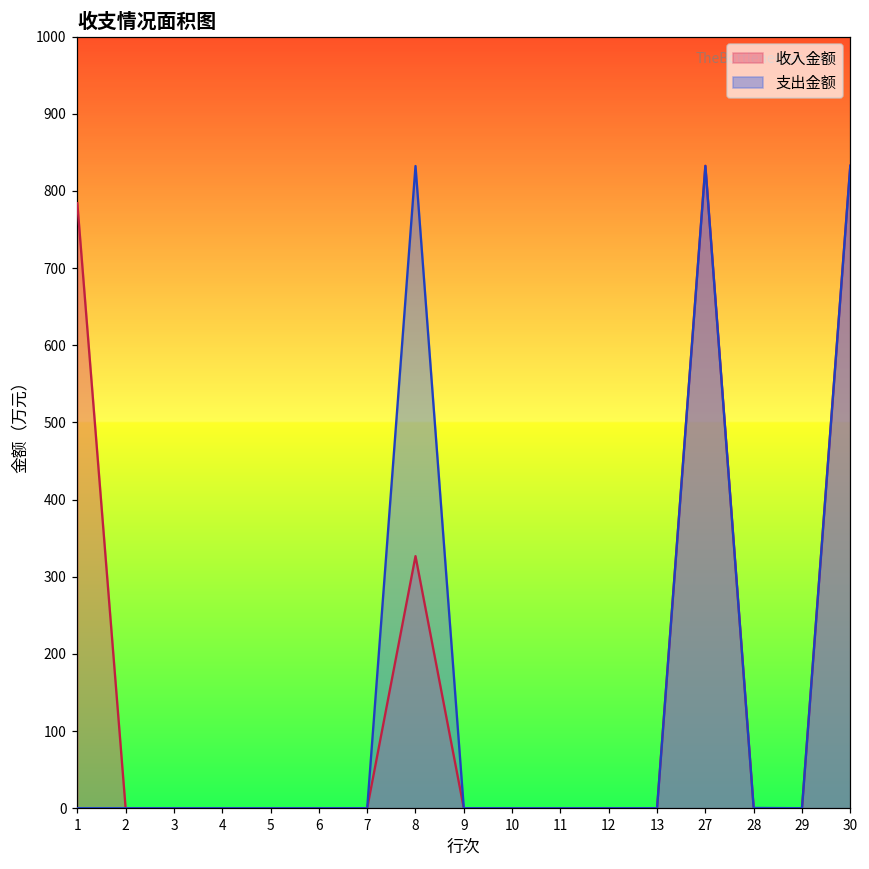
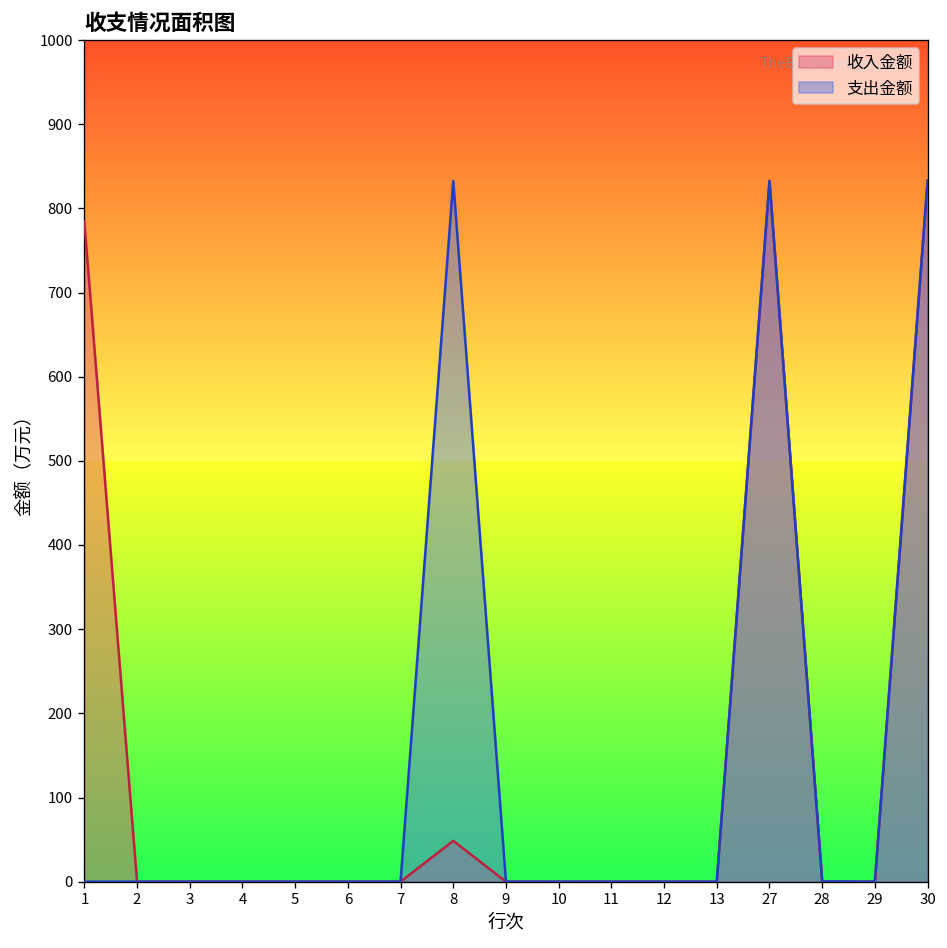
收入金额, 8: 330 -> 50
